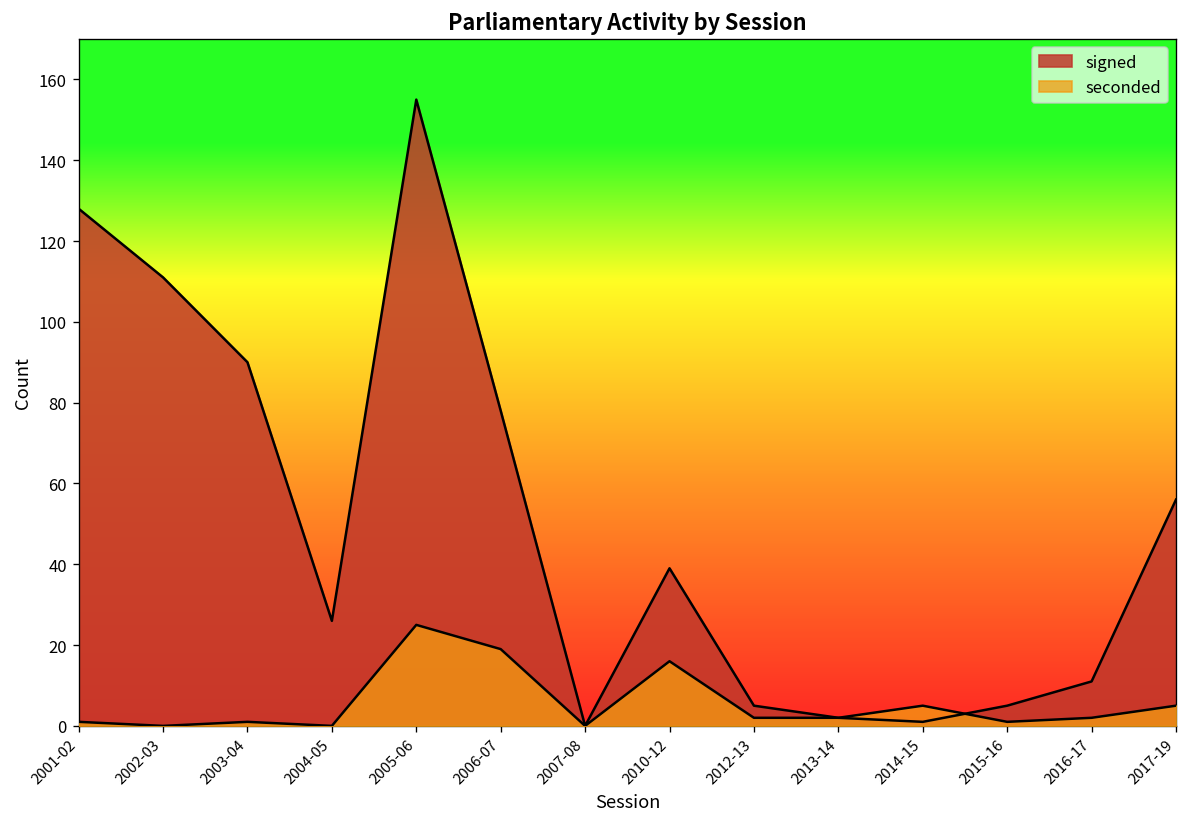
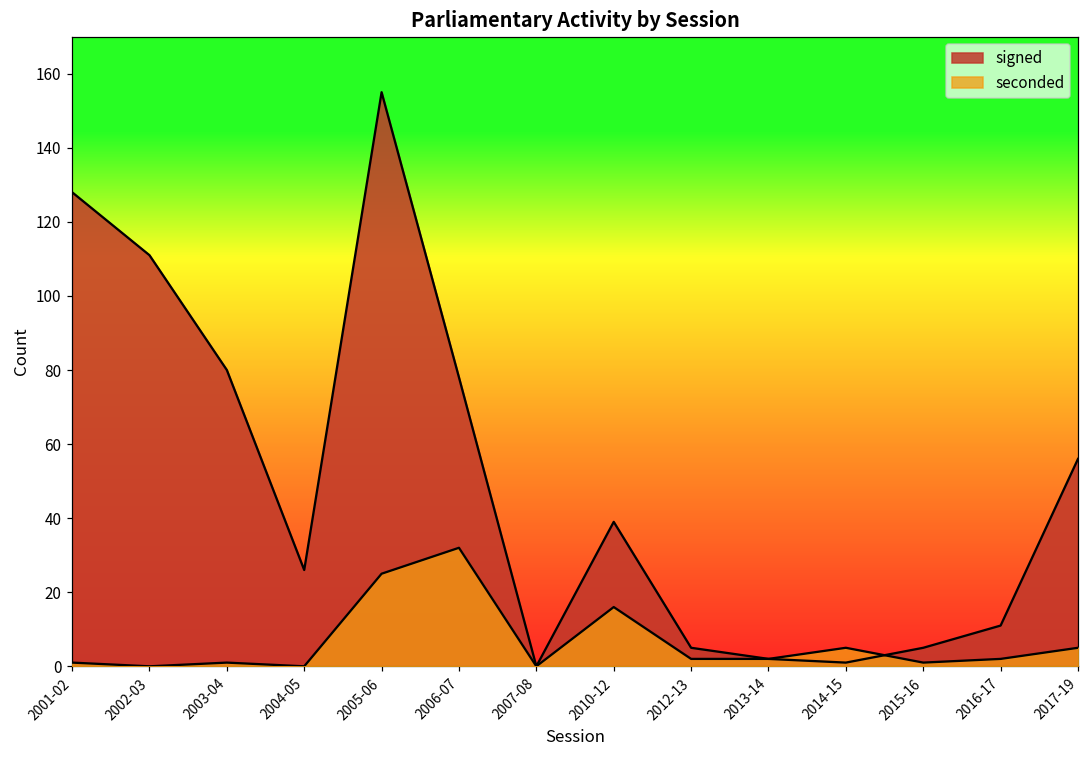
signed, 2003-04: 90 -> 80
seconded, 2006-07: 19 -> 32
